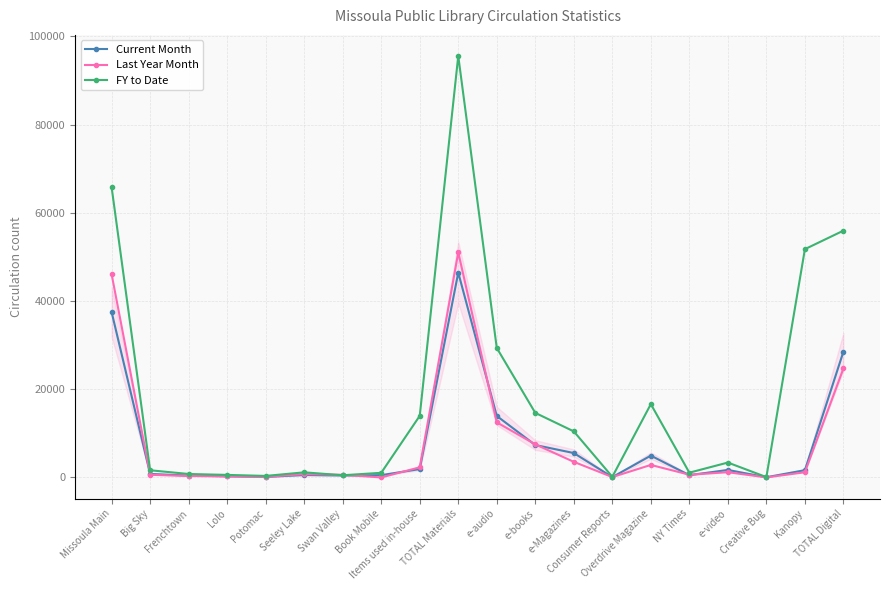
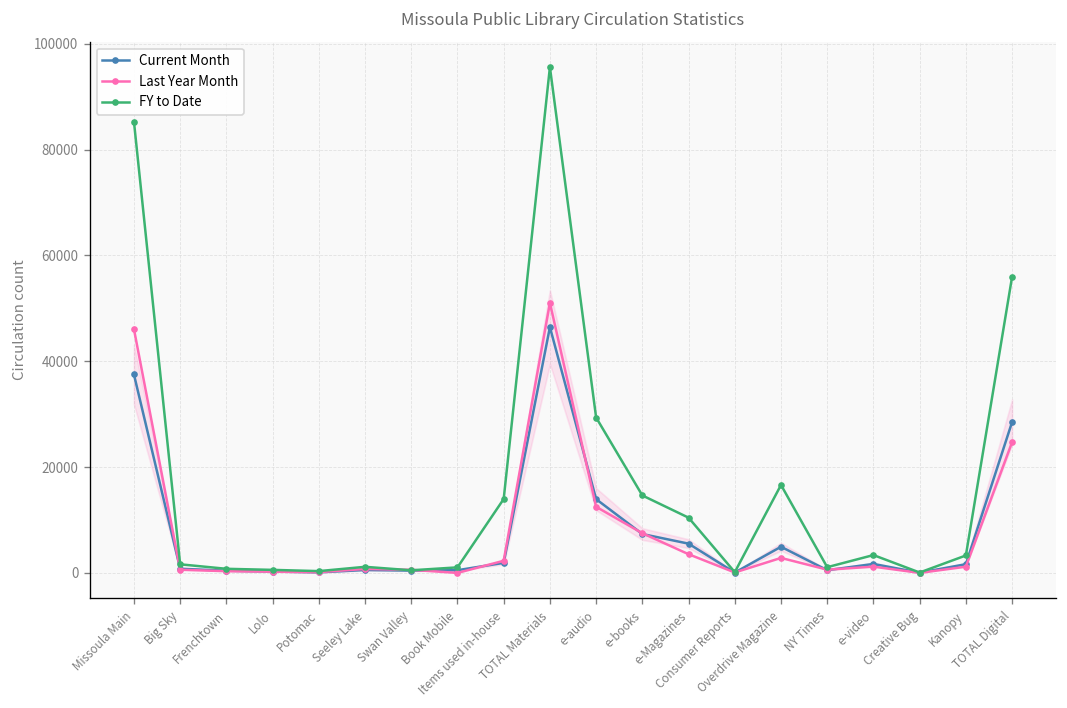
FY to Date, Missoula Main: 66000 -> 85000
FY to Date, Kanopy: 52000 -> 3000
